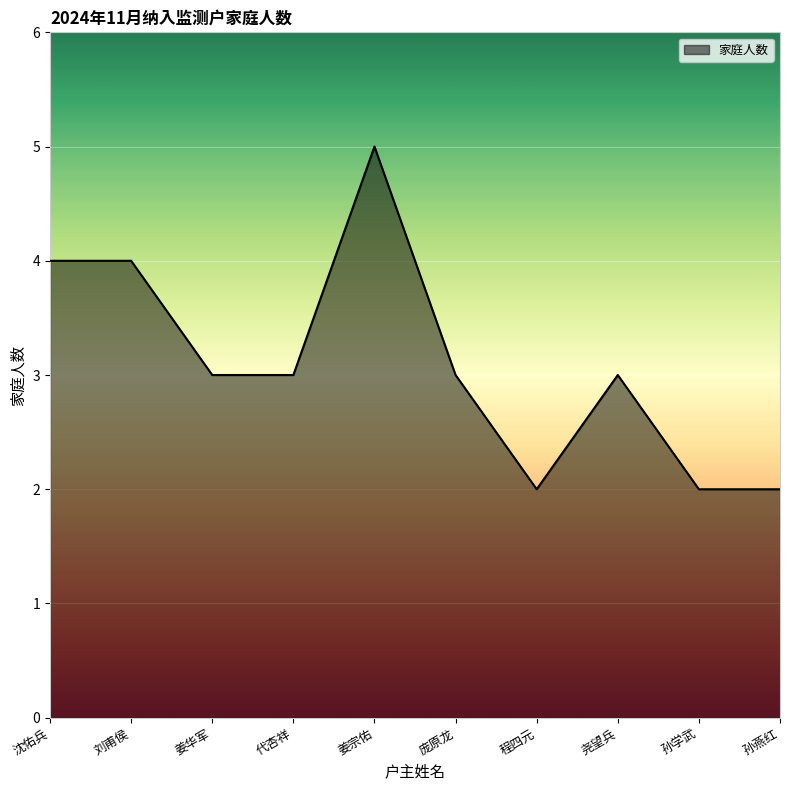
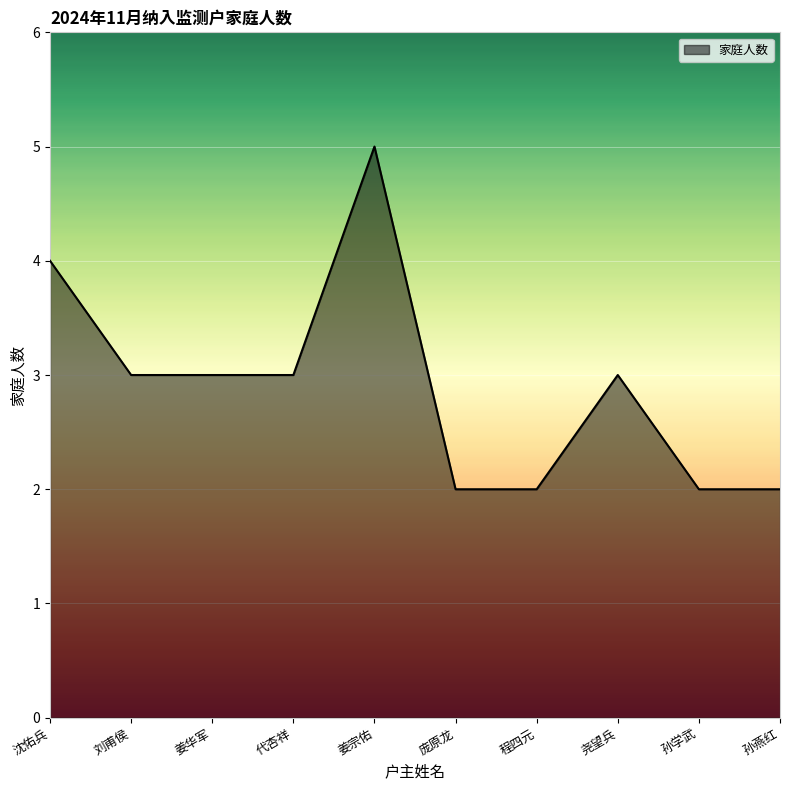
刘甫侯: 4 -> 3
庞原龙: 3 -> 2
